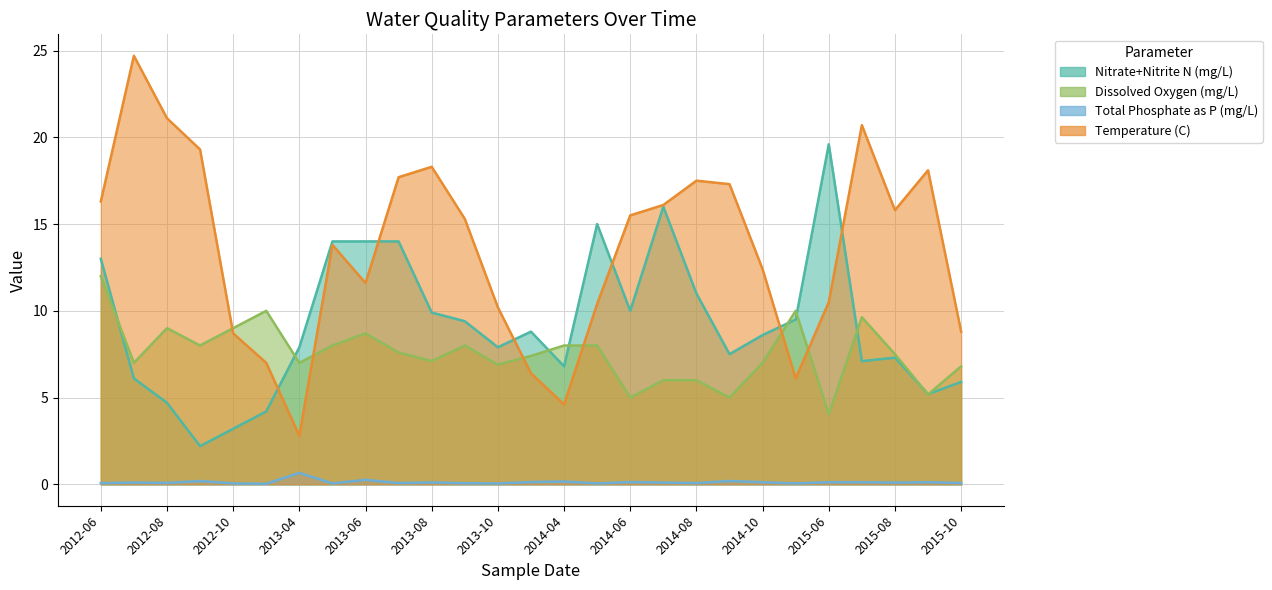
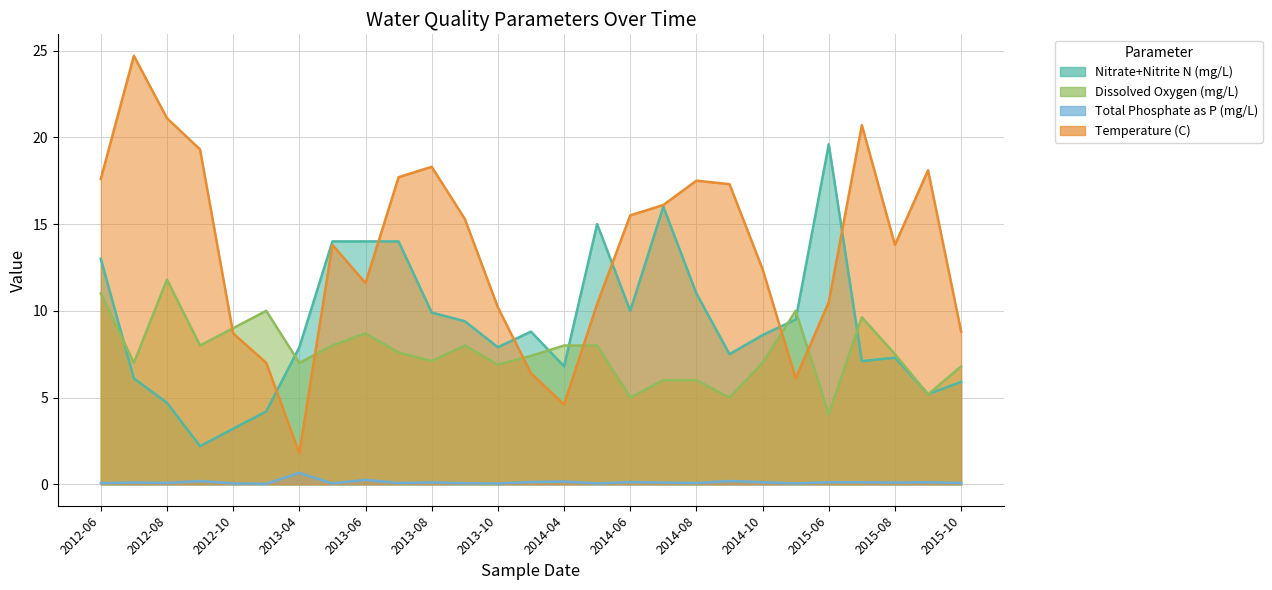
Dissolved Oxygen (mg/L), 2012-06: 12 -> 11
Temperature (C), 2012-06: 16.3 -> 17.6
Dissolved Oxygen (mg/L), 2012-08: 9.0 -> 11.8
Temperature (C), 2013-04: 2.8 -> 1.8
Temperature (C), 2015-08: 15.8 -> 13.8
